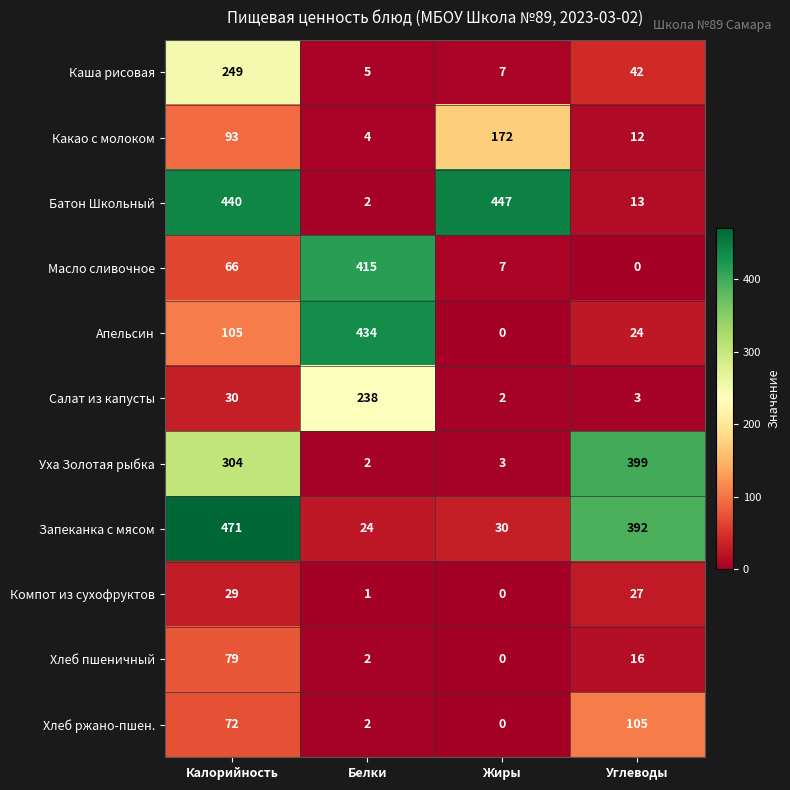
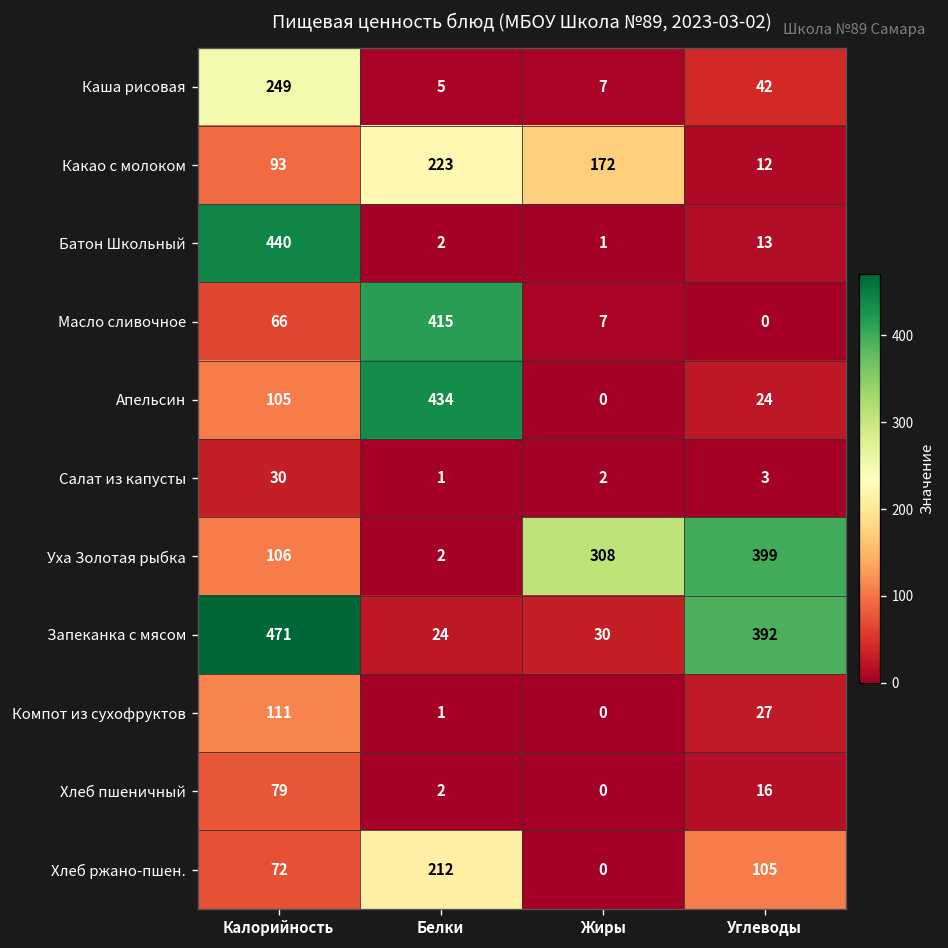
Какао с молоком, Белки: 4 -> 223
Батон Школьный, Жиры: 447 -> 1
Салат из капусты, Белки: 238 -> 1
Уха Золотая рыбка, Калорийность: 304 -> 106
Уха Золотая рыбка, Жиры: 3 -> 308
Компот из сухофруктов, Калорийность: 29 -> 111
Хлеб ржано-пшен., Белки: 2 -> 212
